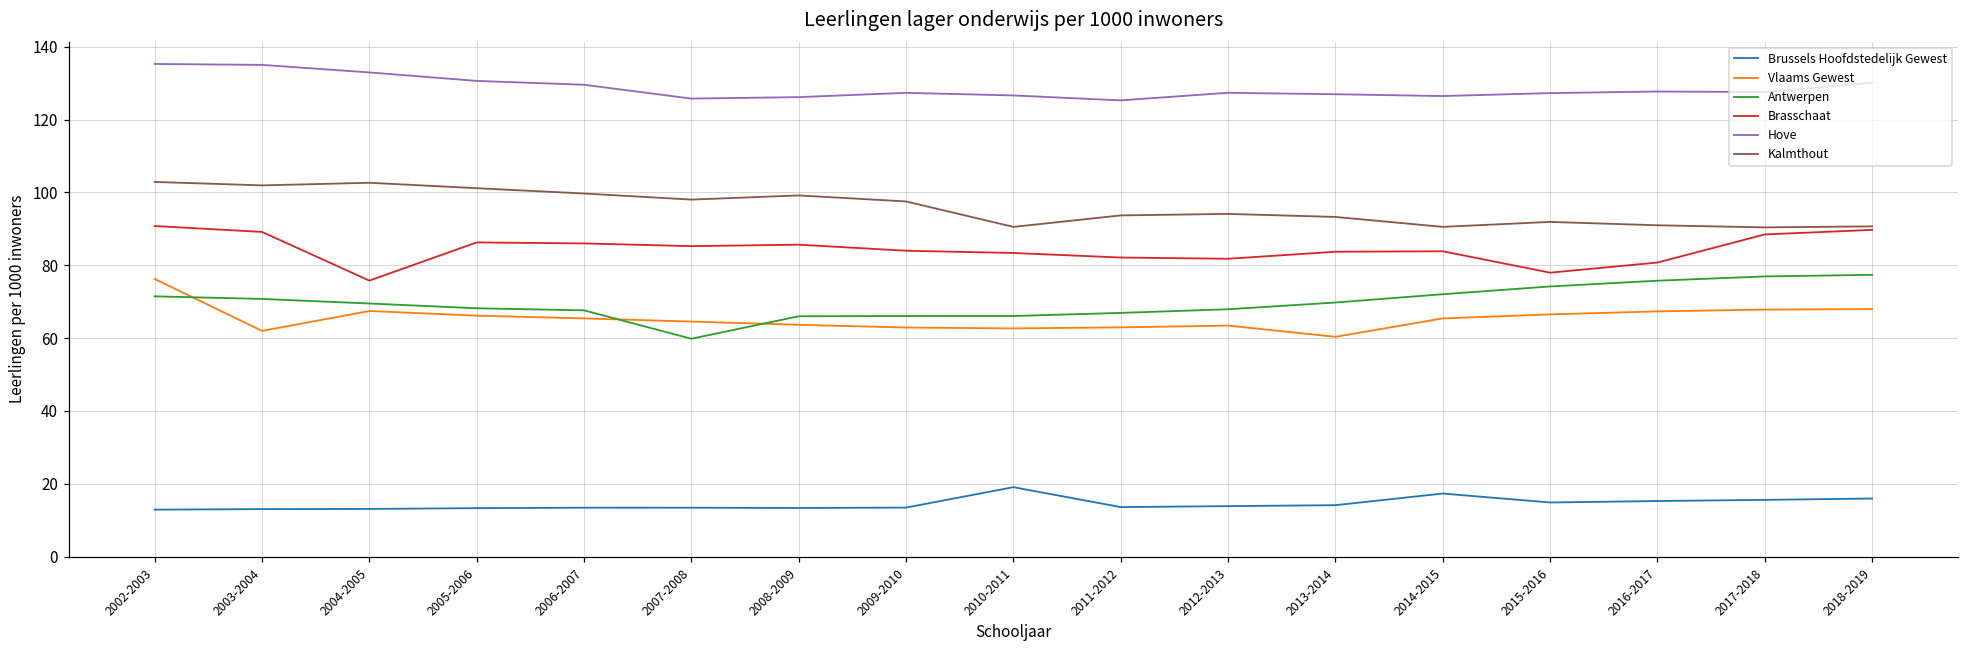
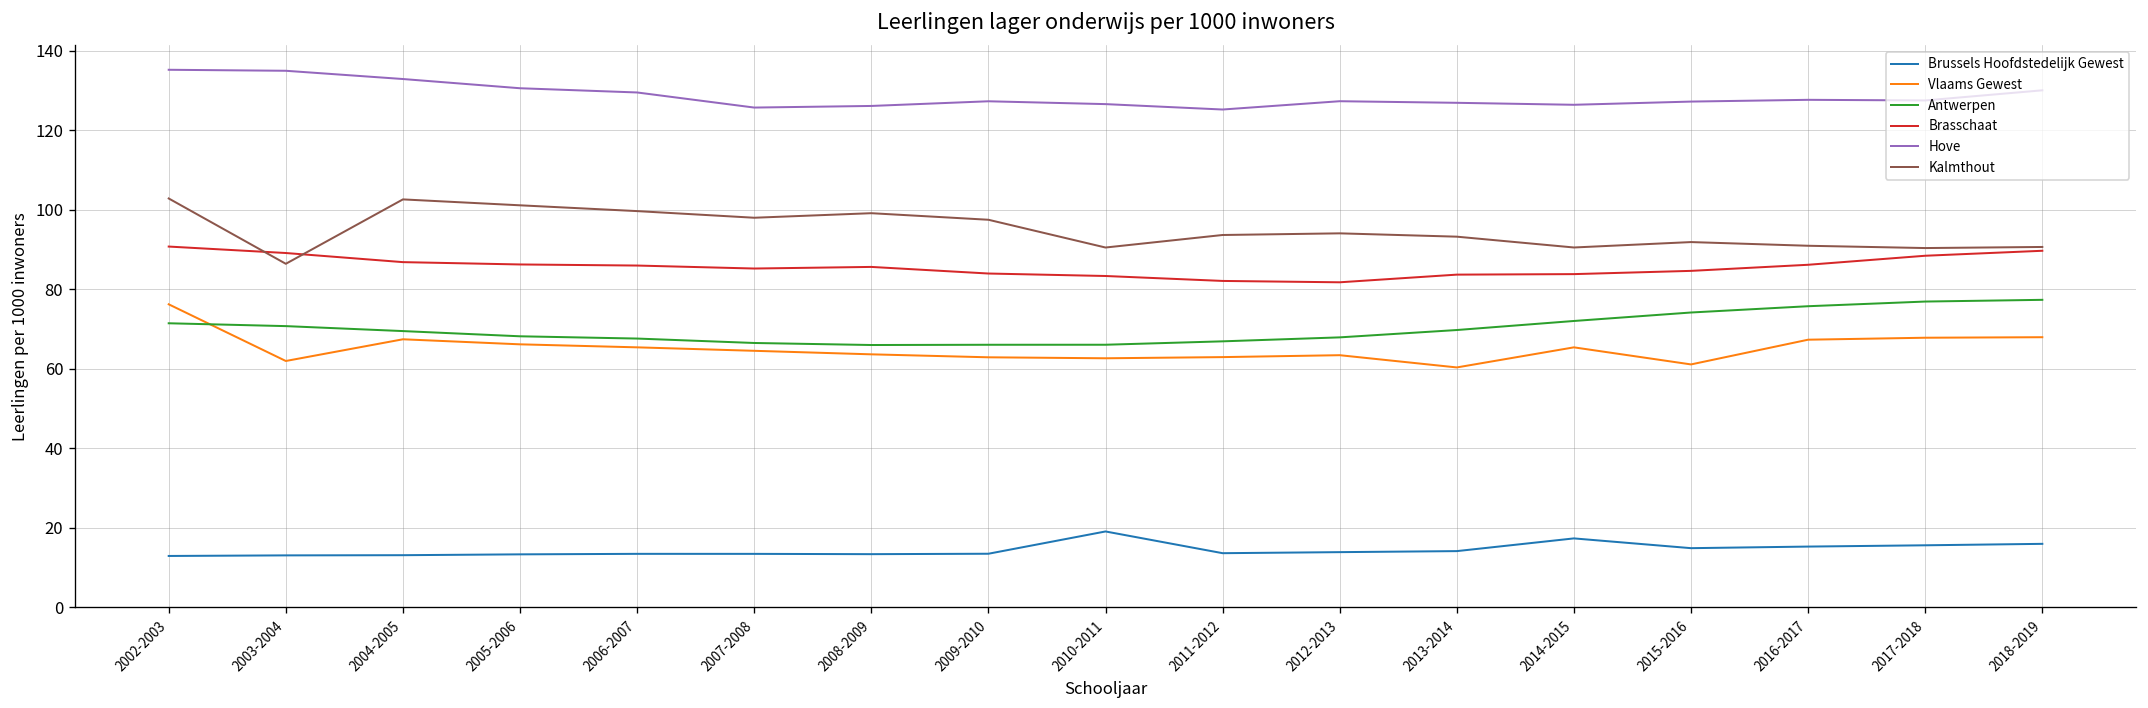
Kalmthout, 2003-2004: 102 -> 86
Brasschaat, 2004-2005: 76 -> 87
Antwerpen, 2007-2008: 60 -> 66
Vlaams Gewest, 2015-2016: 67 -> 61
Brasschaat, 2015-2016: 78 -> 85
Brasschaat, 2016-2017: 81 -> 86
